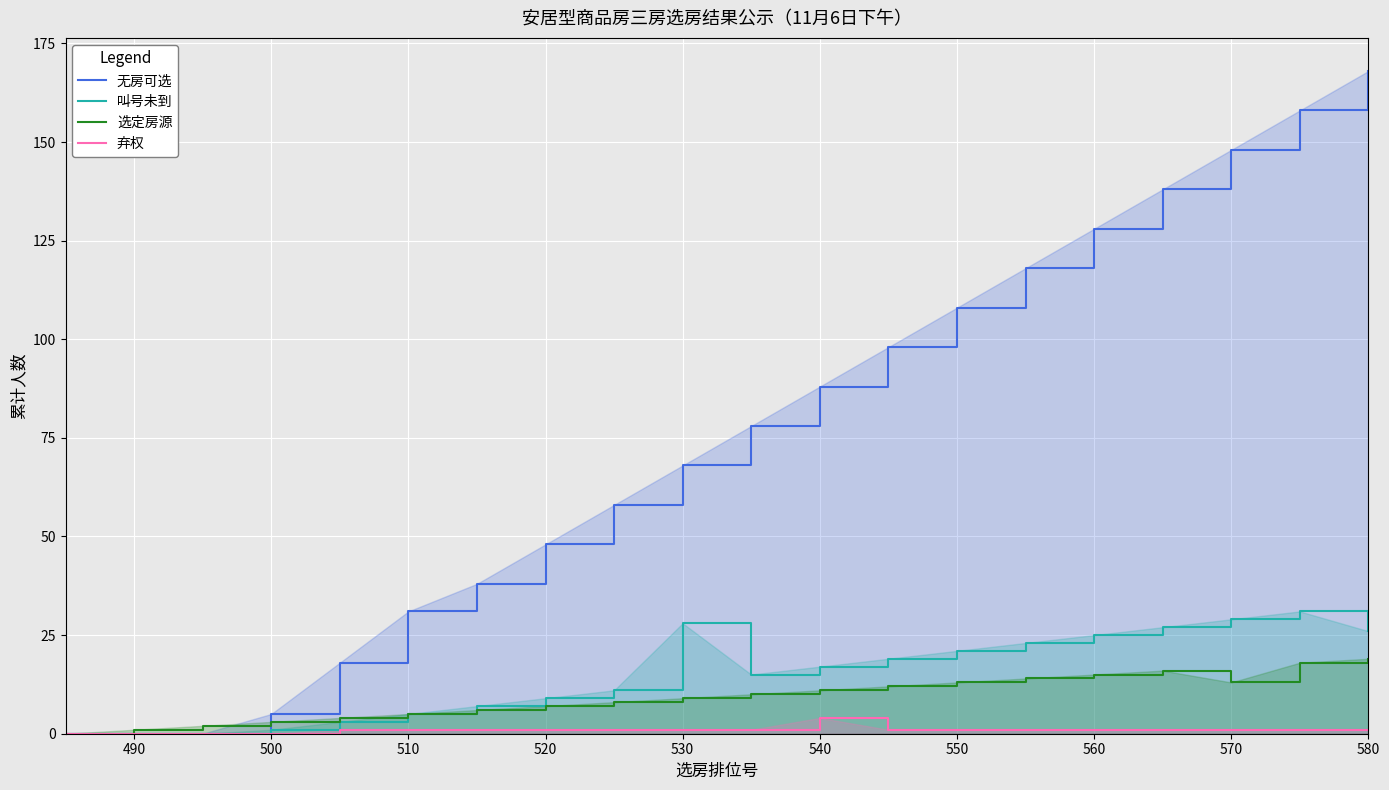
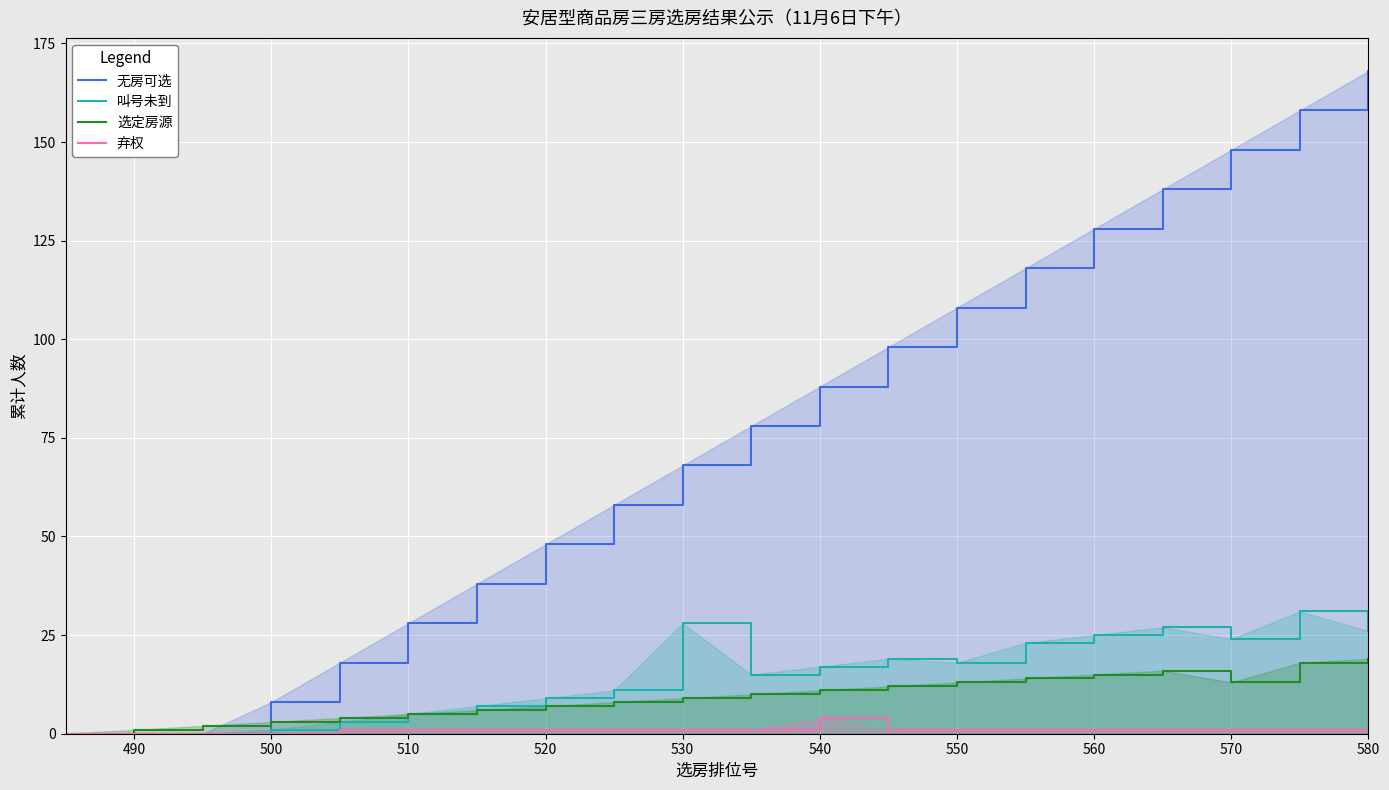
无房可选, 500: 5 -> 8
无房可选, 510: 31 -> 28
叫号未到, 550: 21 -> 18
叫号未到, 570: 29 -> 24
